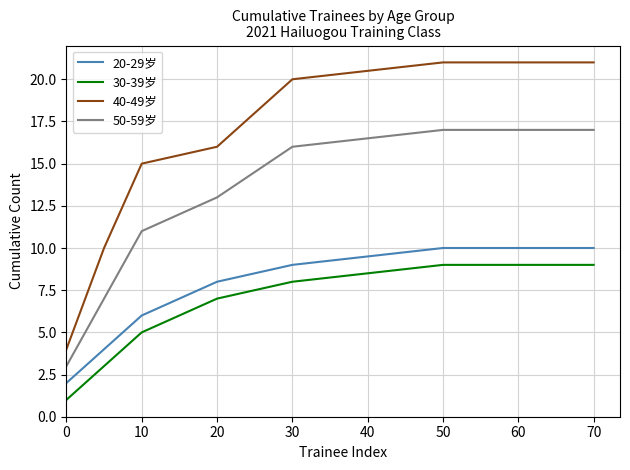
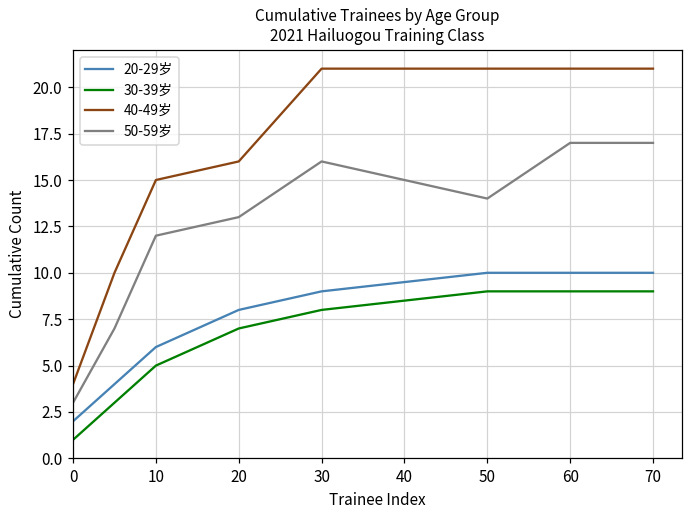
50-59岁, 10: 11 -> 12
40-49岁, 30: 20 -> 21
50-59岁, 50: 17 -> 14
